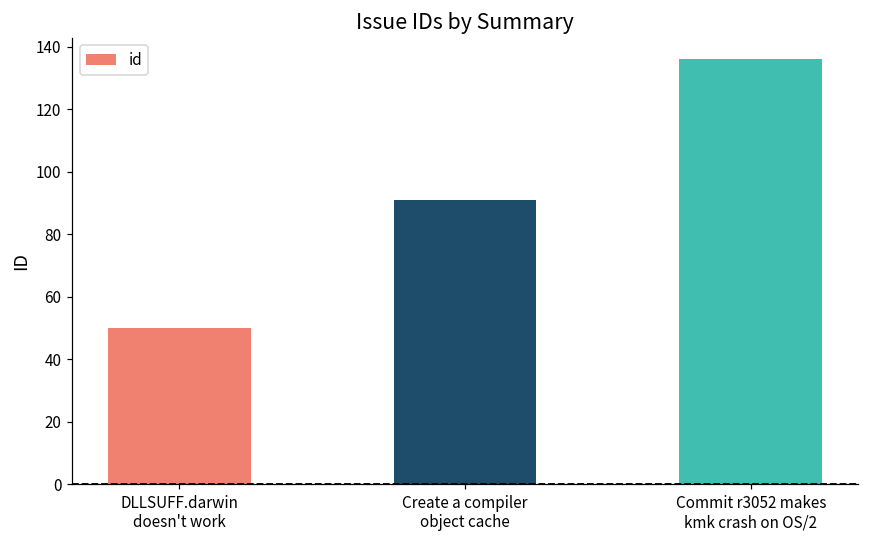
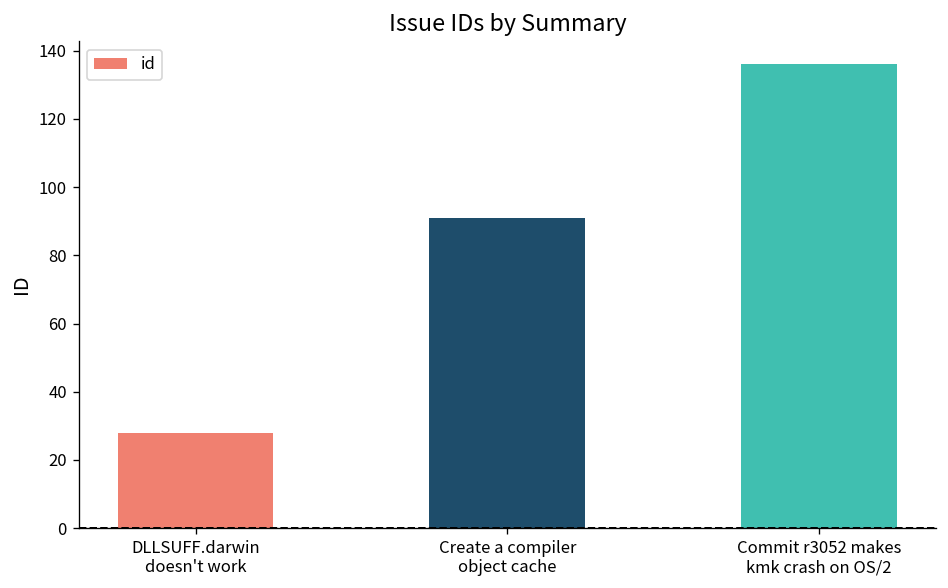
DLLSUFF.darwin doesn't work: 50 -> 28
